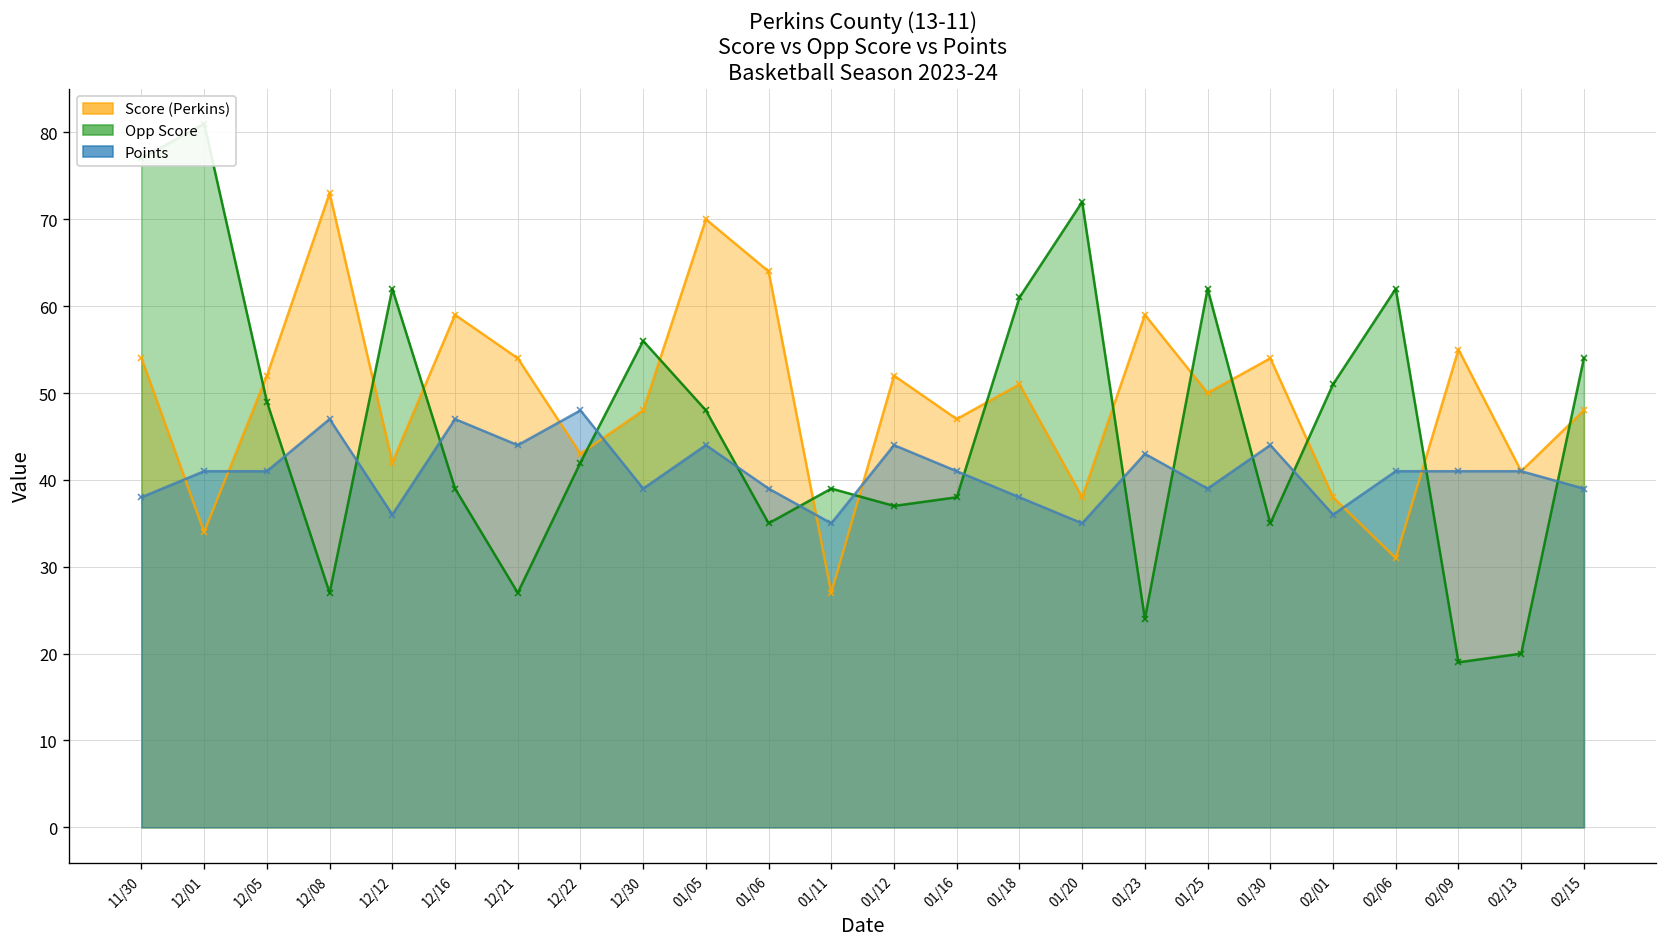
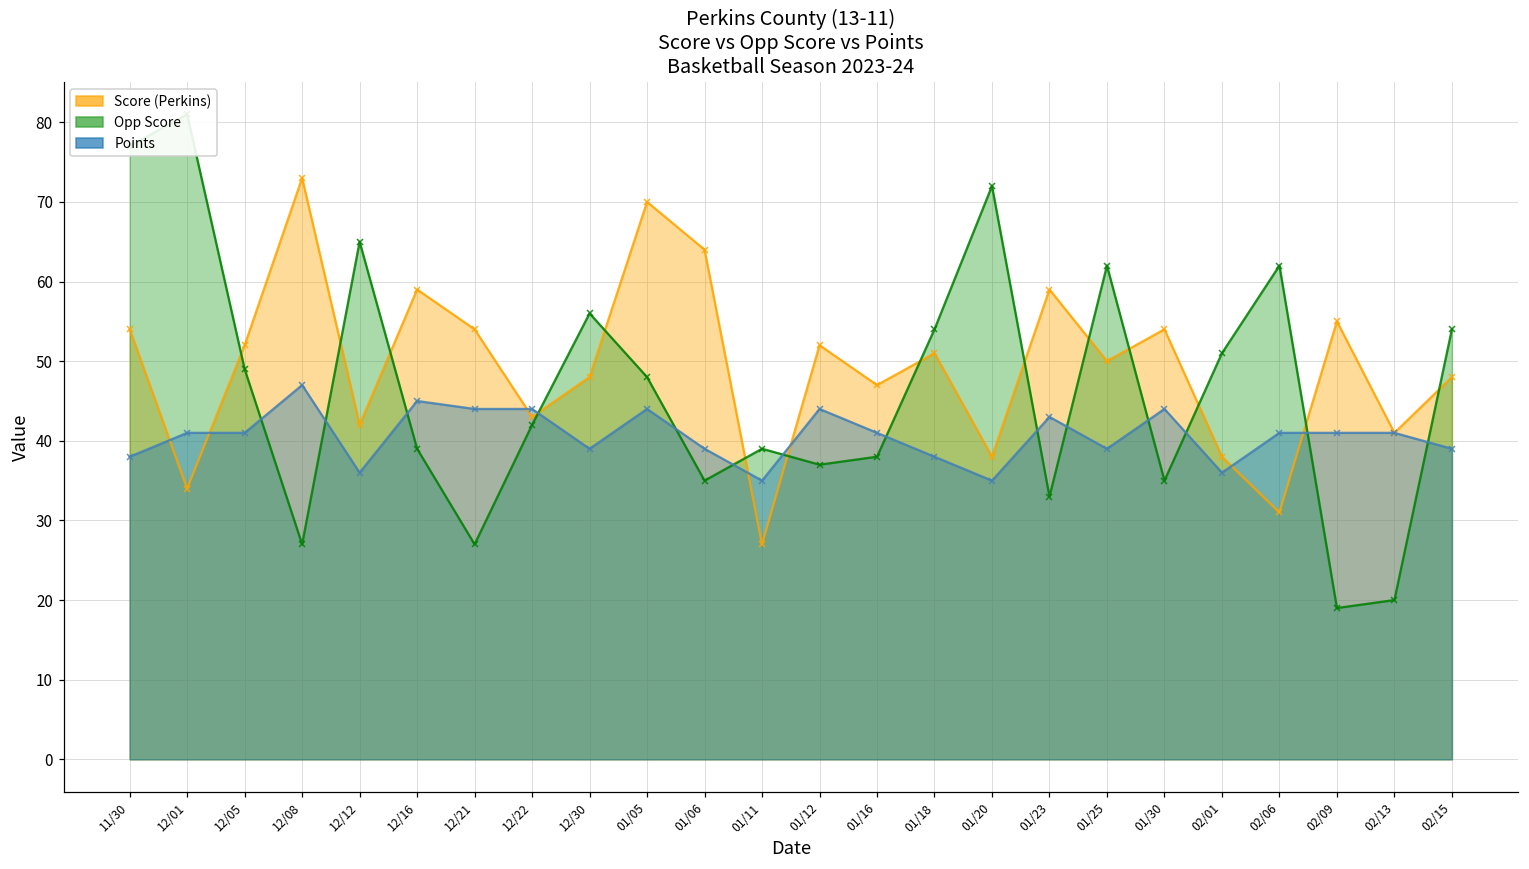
Opp Score, 12/12: 62 -> 65
Points, 12/16: 47 -> 45
Points, 12/22: 48 -> 44
Opp Score, 01/18: 61 -> 54
Opp Score, 01/23: 24 -> 33
